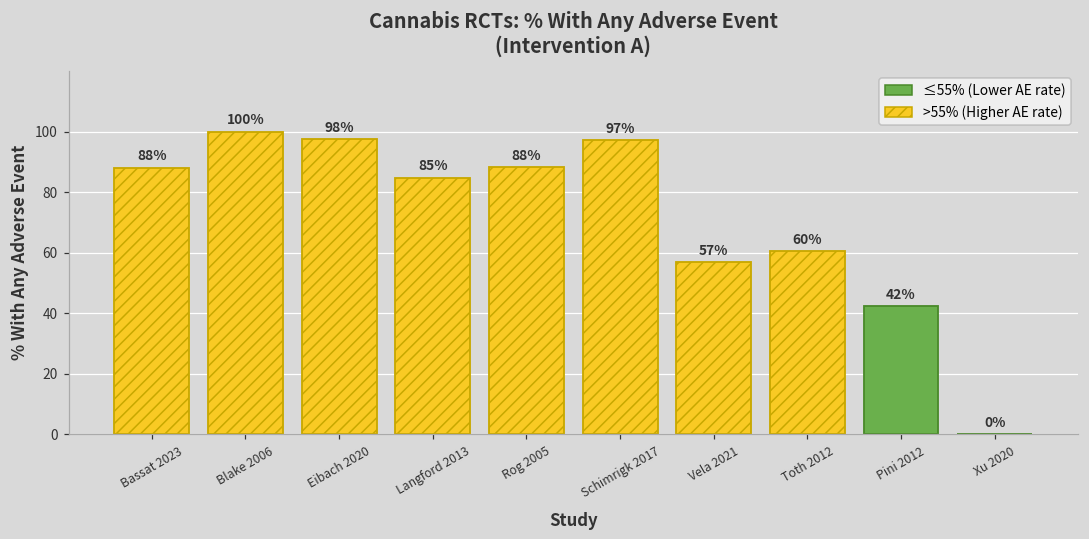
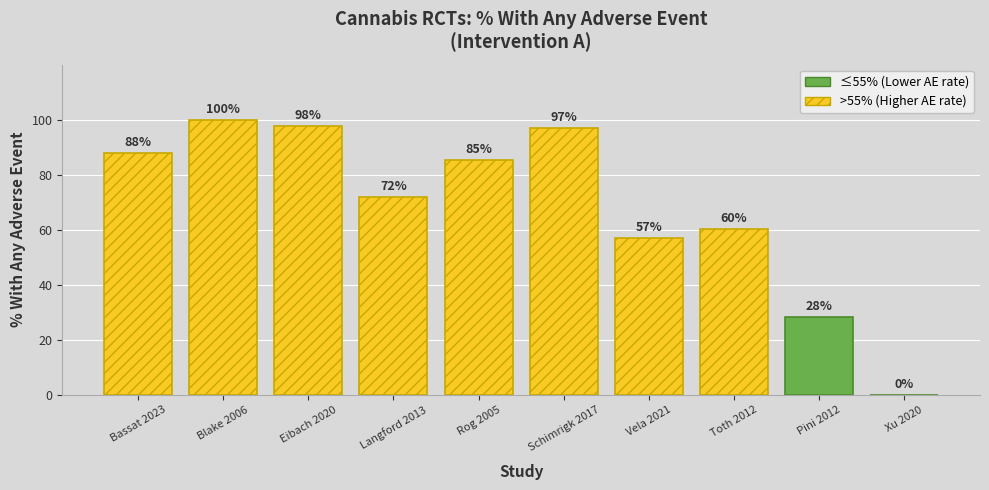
Langford 2013: 85% -> 72%
Rog 2005: 88% -> 85%
Pini 2012: 42% -> 28%
